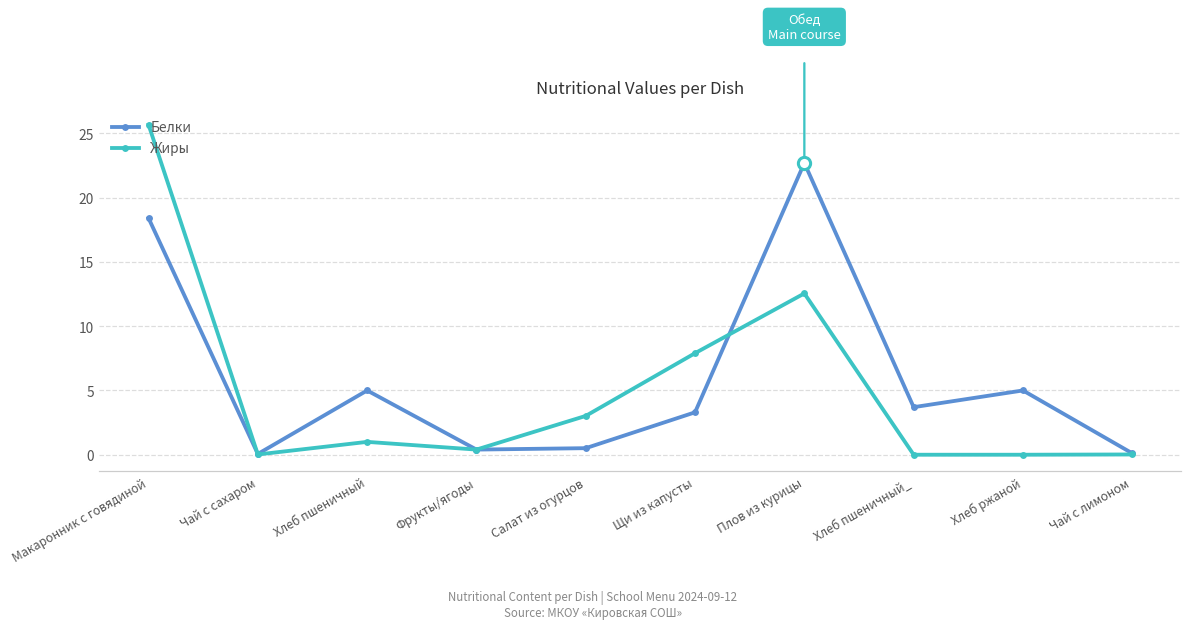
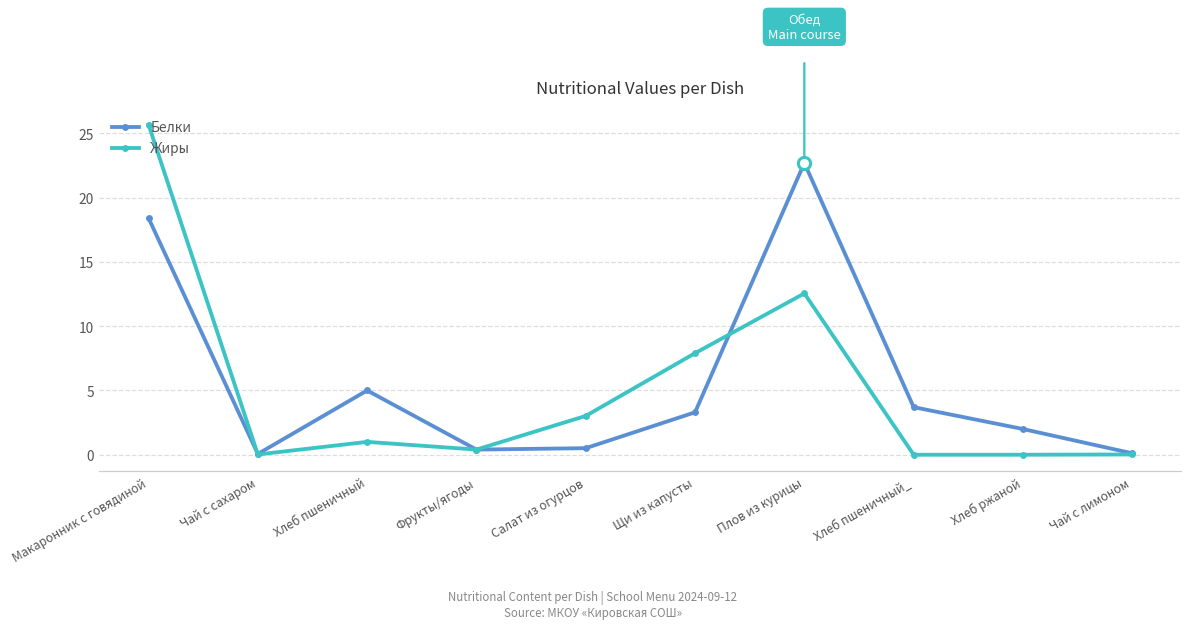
Белки, Хлеб ржаной: 5 -> 2
